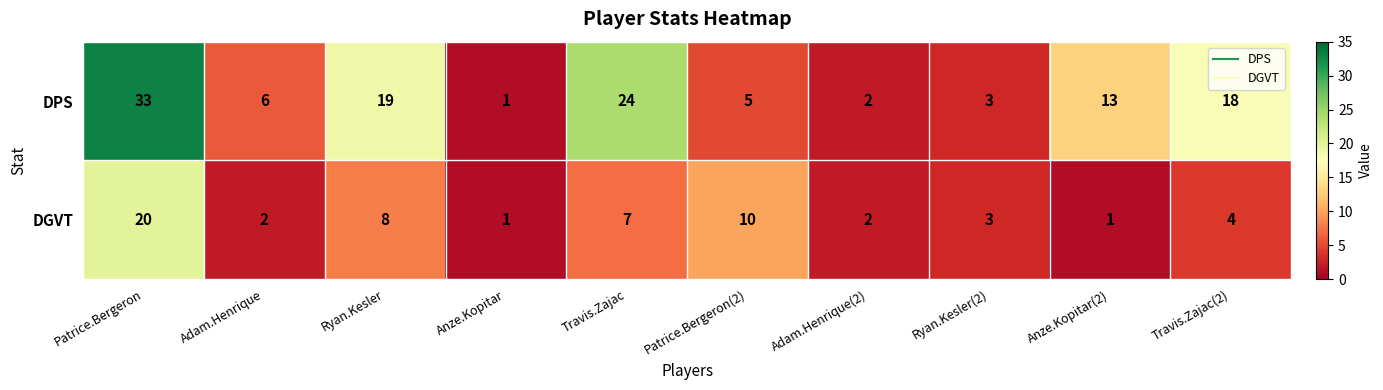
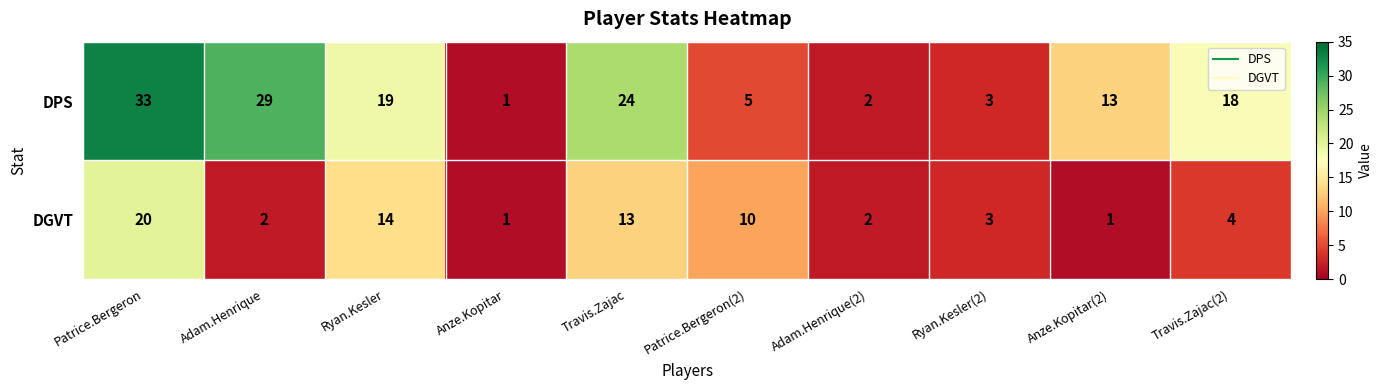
DPS, Adam.Henrique: 6 -> 29
DGVT, Ryan.Kesler: 8 -> 14
DGVT, Travis.Zajac: 7 -> 13
